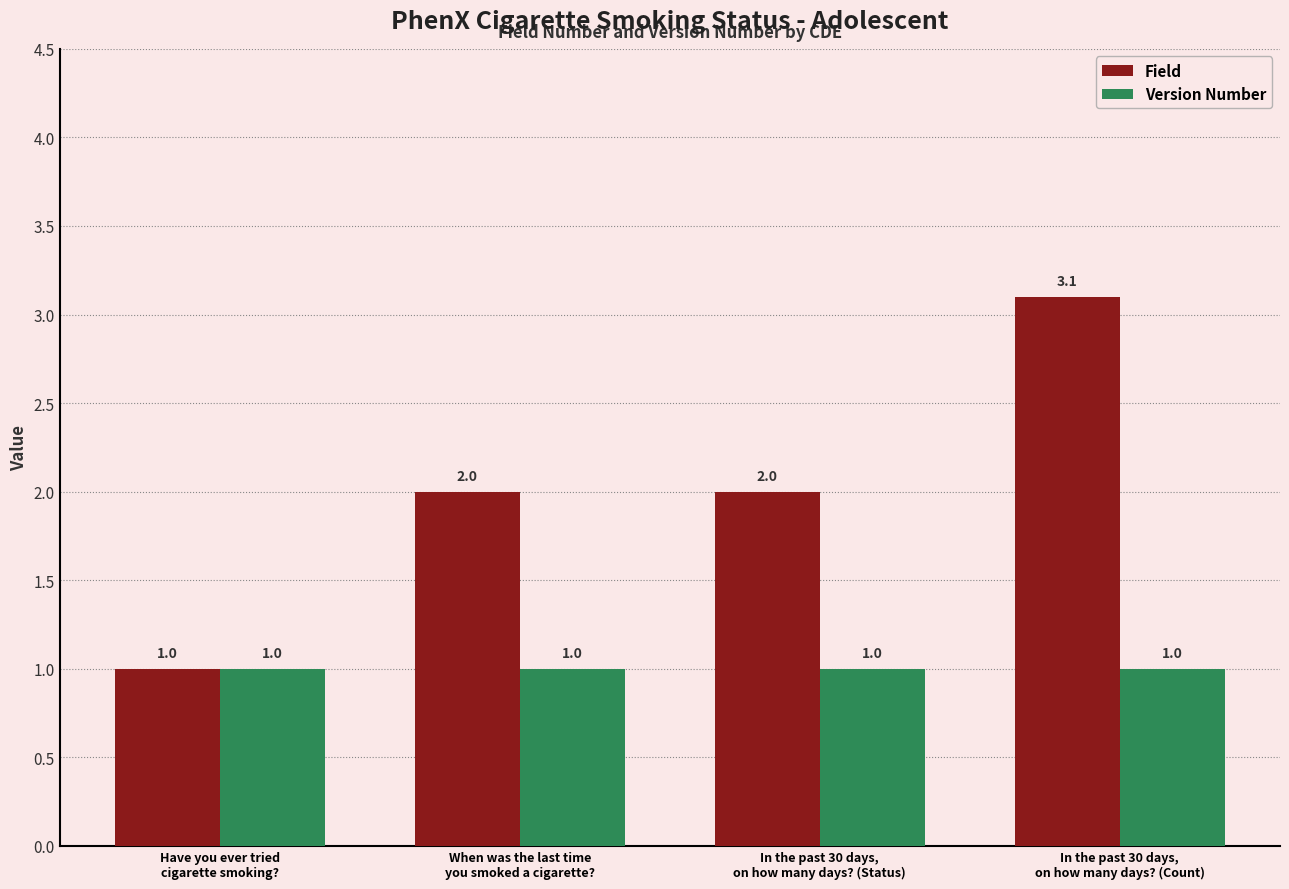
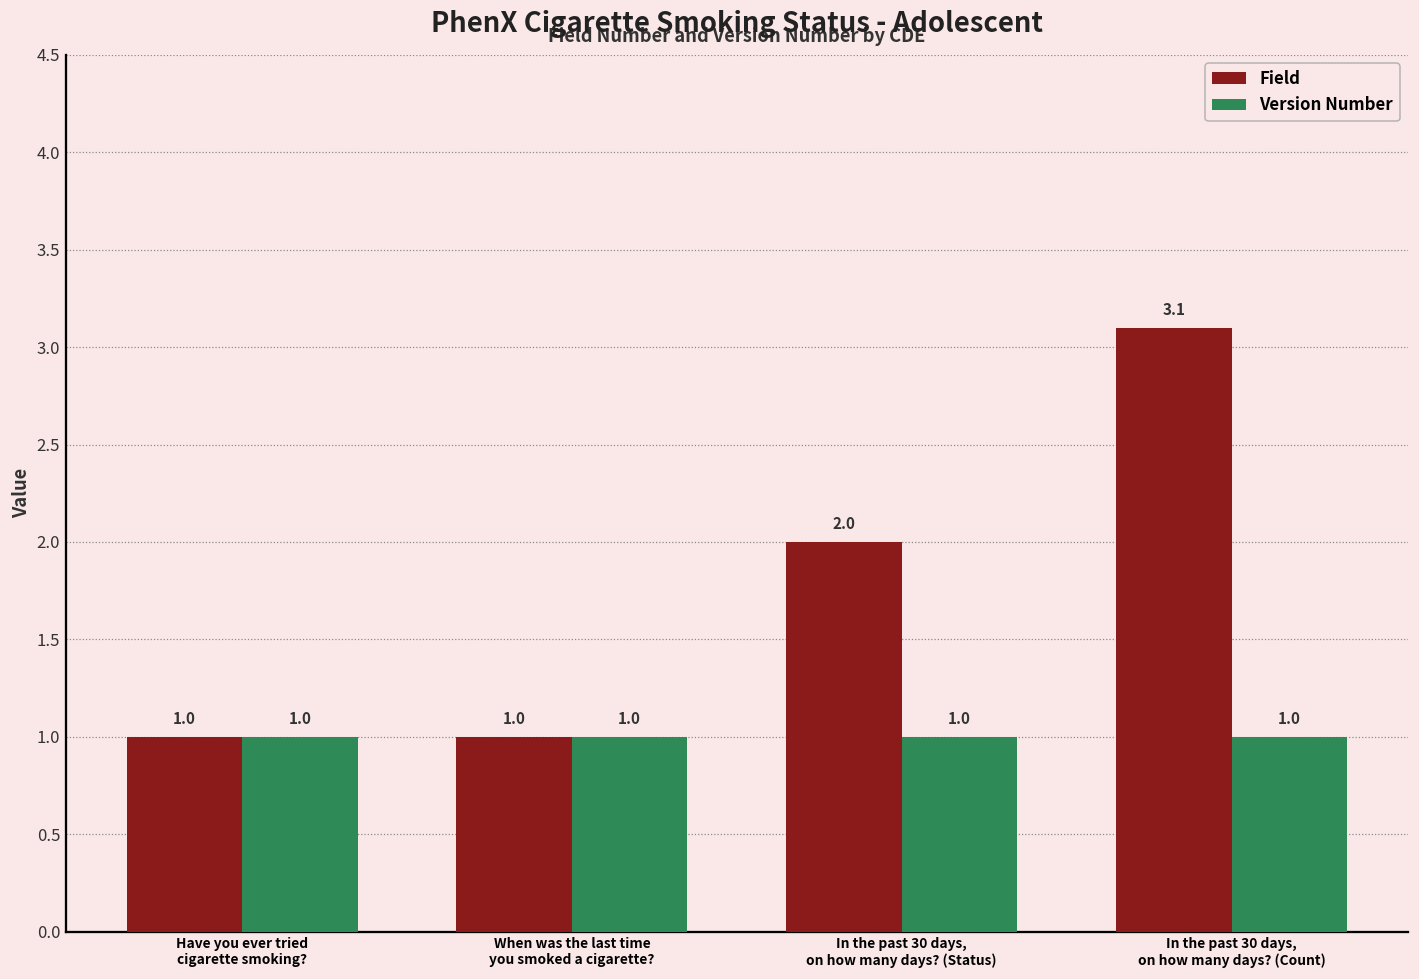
Field, When was the last time you smoked a cigarette?: 2.0 -> 1.0
